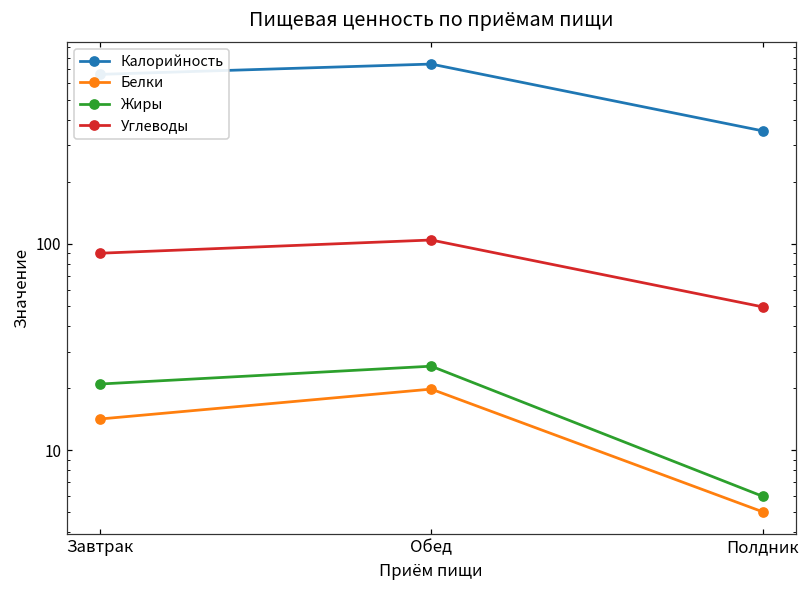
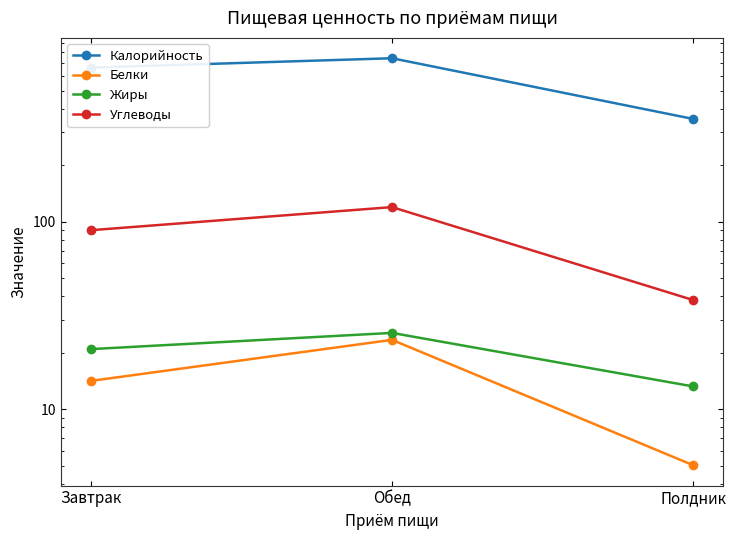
Белки, Обед: 20 -> 23
Углеводы, Обед: 100 -> 120
Жиры, Полдник: 6.0 -> 13
Углеводы, Полдник: 50 -> 38
